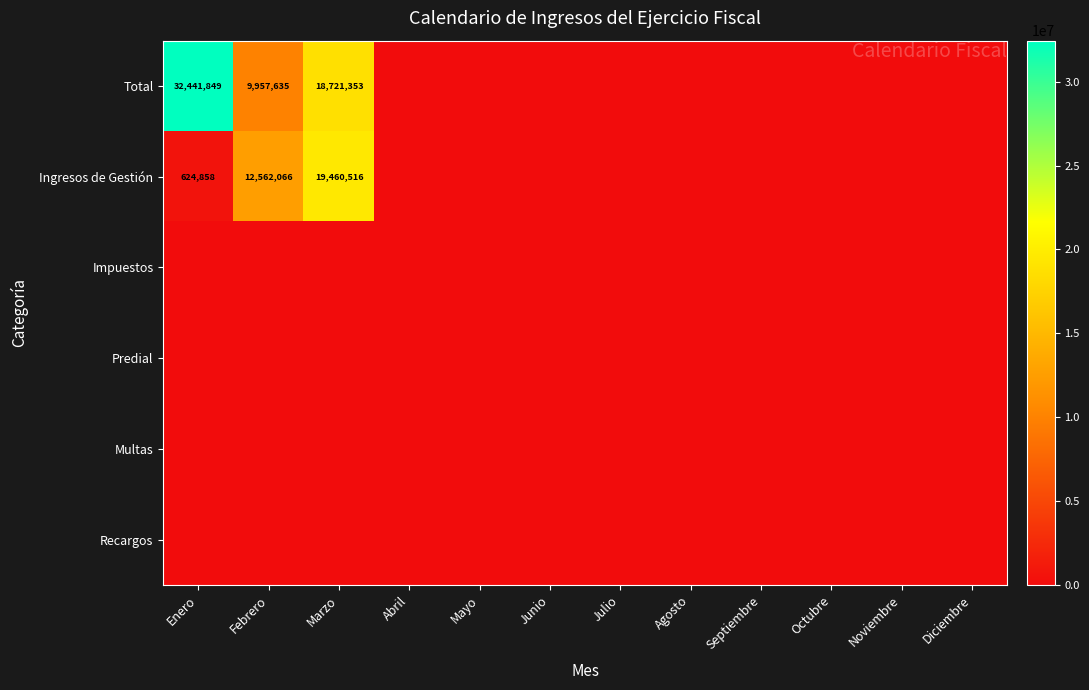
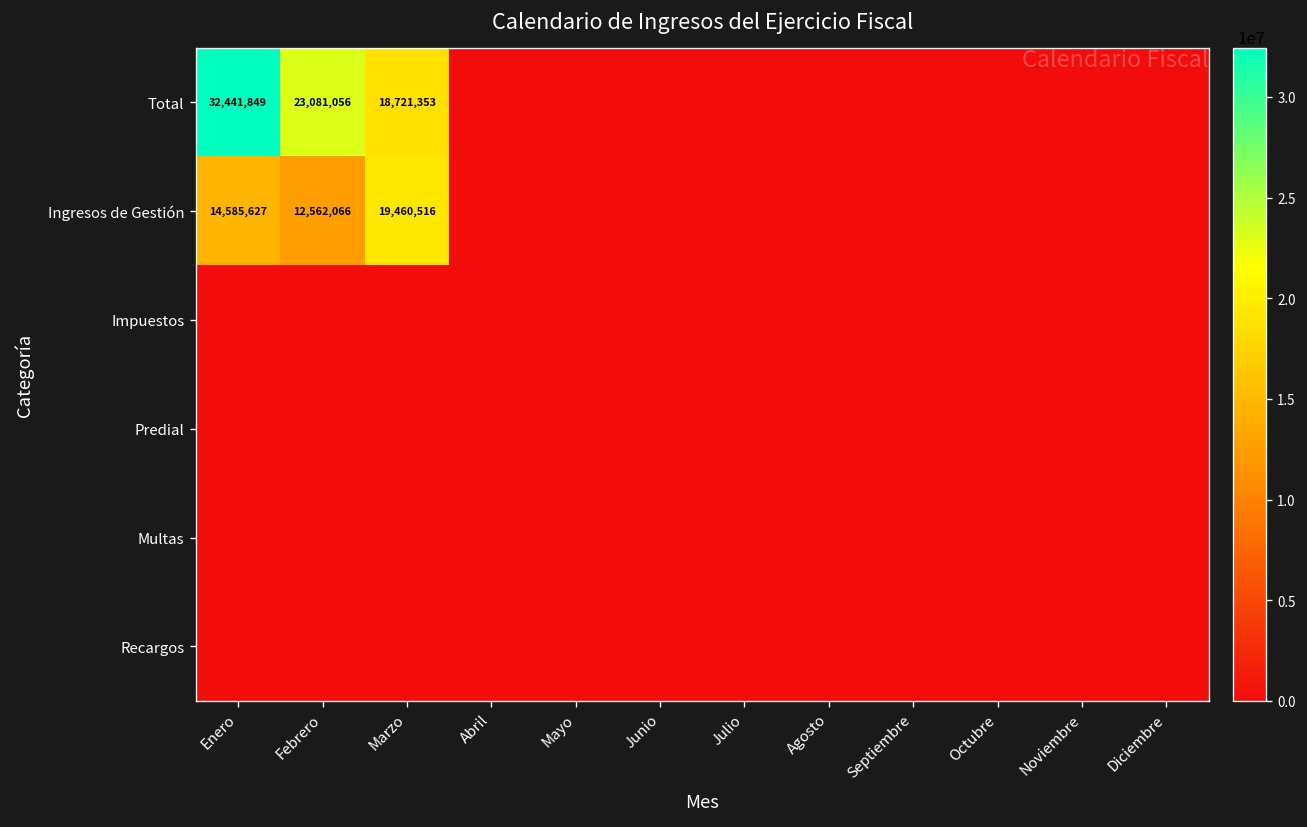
Total, Febrero: 9,957,635 -> 23,081,056
Ingresos de Gestión, Enero: 624,858 -> 14,585,627
